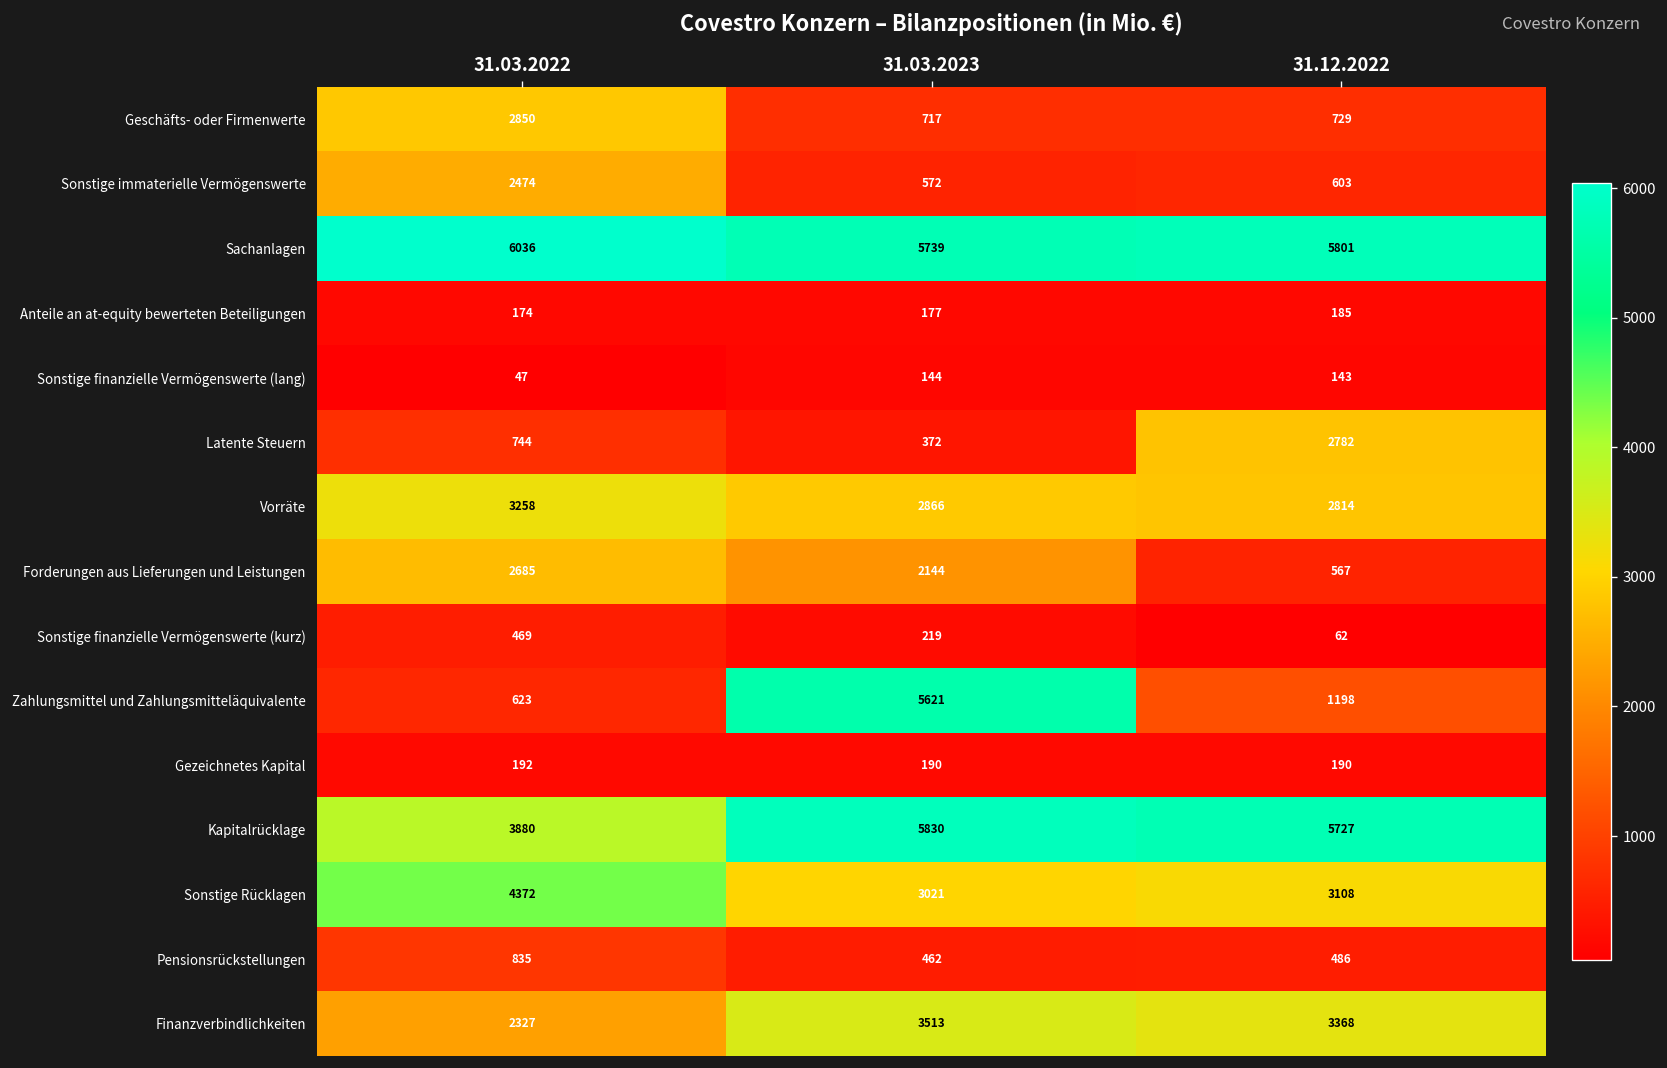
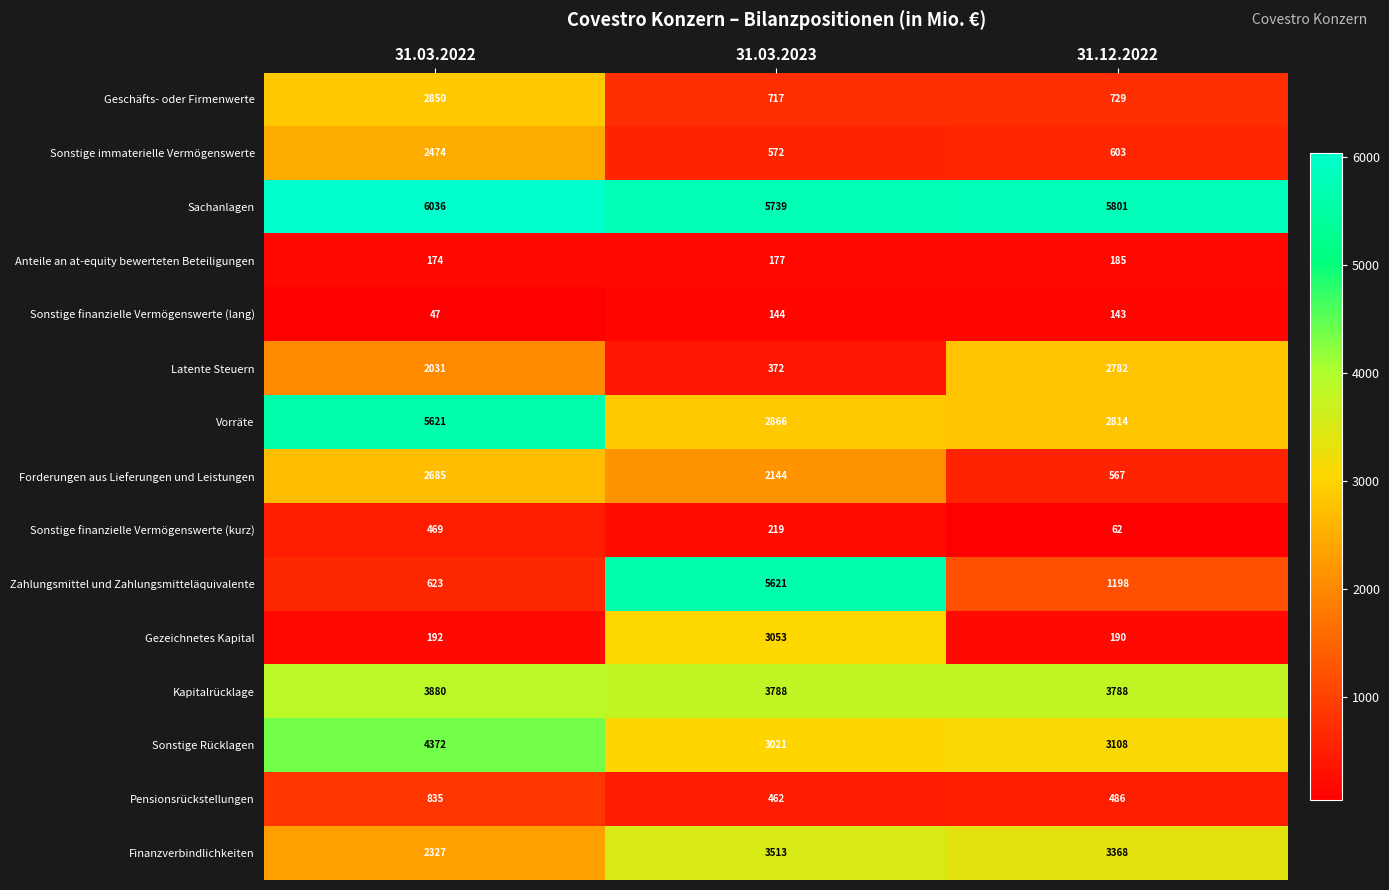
Latente Steuern, 31.03.2022: 744 -> 2031
Vorräte, 31.03.2022: 3258 -> 5621
Gezeichnetes Kapital, 31.03.2023: 190 -> 3053
Kapitalrücklage, 31.03.2023: 5830 -> 3788
Kapitalrücklage, 31.12.2022: 5727 -> 3788
